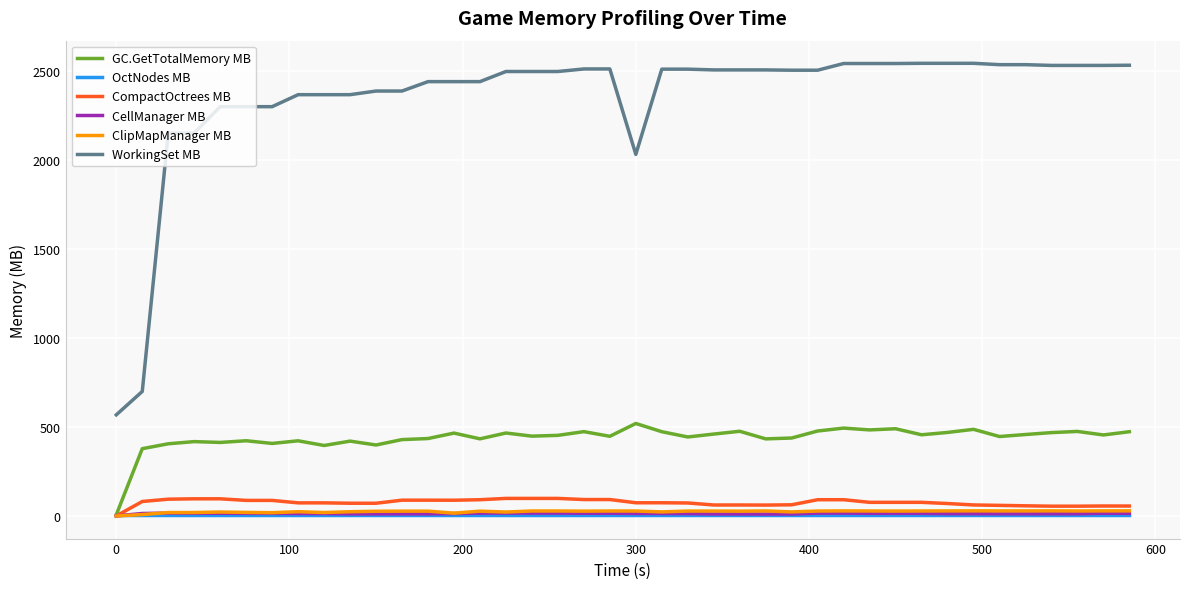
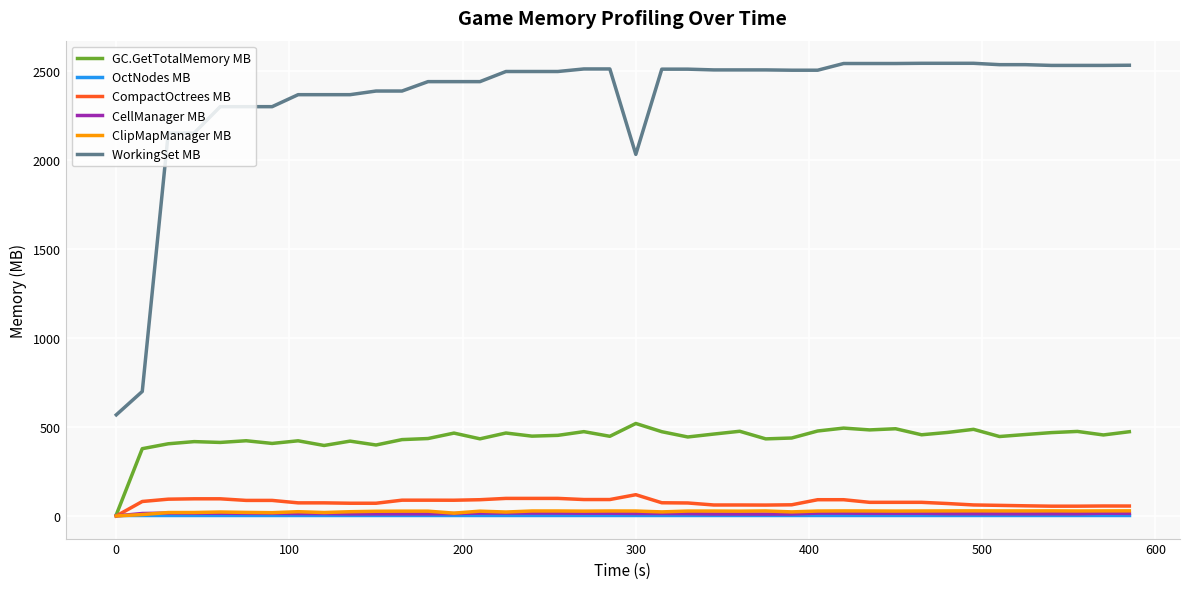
CompactOctrees MB, 300: 70 -> 120
